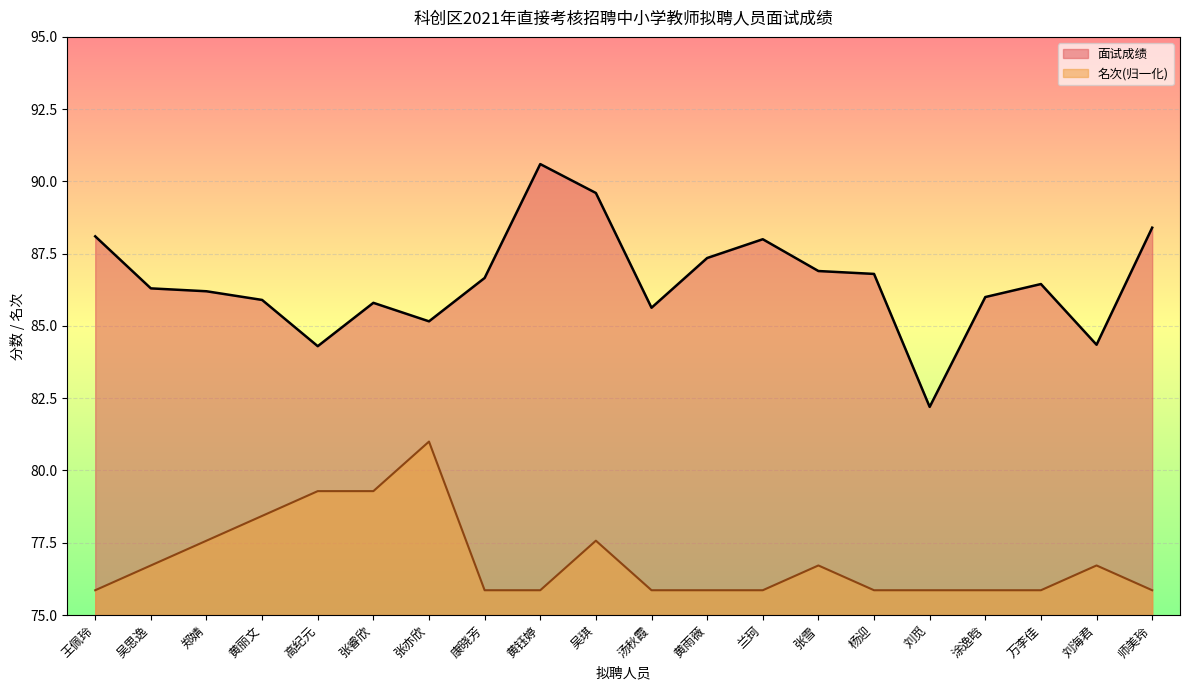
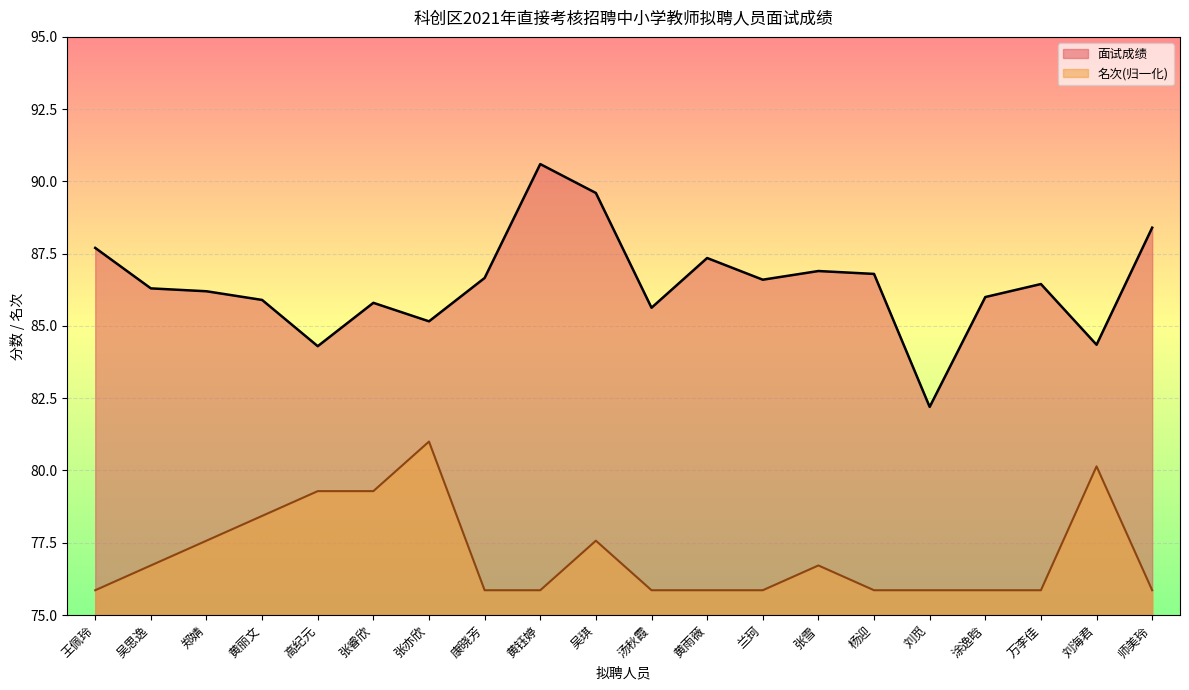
面试成绩, 王佩玲: 88.1 -> 87.7
面试成绩, 兰珂: 88.0 -> 86.6
名次(归一化), 刘海君: 76.7 -> 80.1
